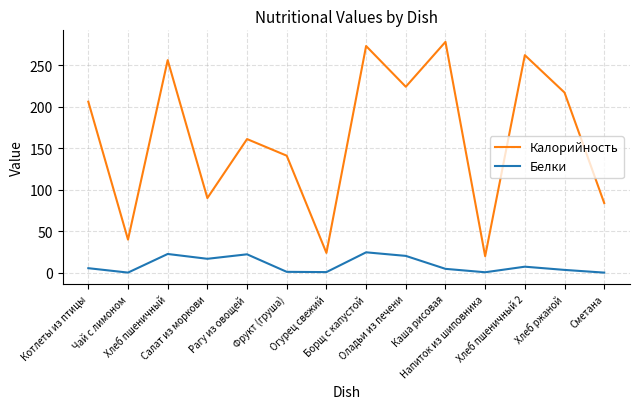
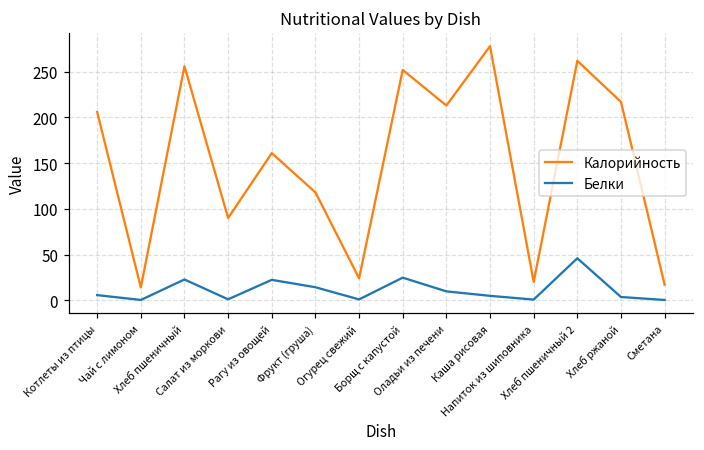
Калорийность, Чай с лимоном: 40 -> 10
Белки, Салат из моркови: 20 -> 0
Калорийность, Фрукт (груша): 140 -> 120
Белки, Фрукт (груша): 0 -> 10
Калорийность, Борщ с капустой: 270 -> 250
Калорийность, Оладьи из печени: 220 -> 210
Белки, Оладьи из печени: 20 -> 10
Белки, Хлеб пшеничный 2: 10 -> 50
Калорийность, Сметана: 80 -> 20
